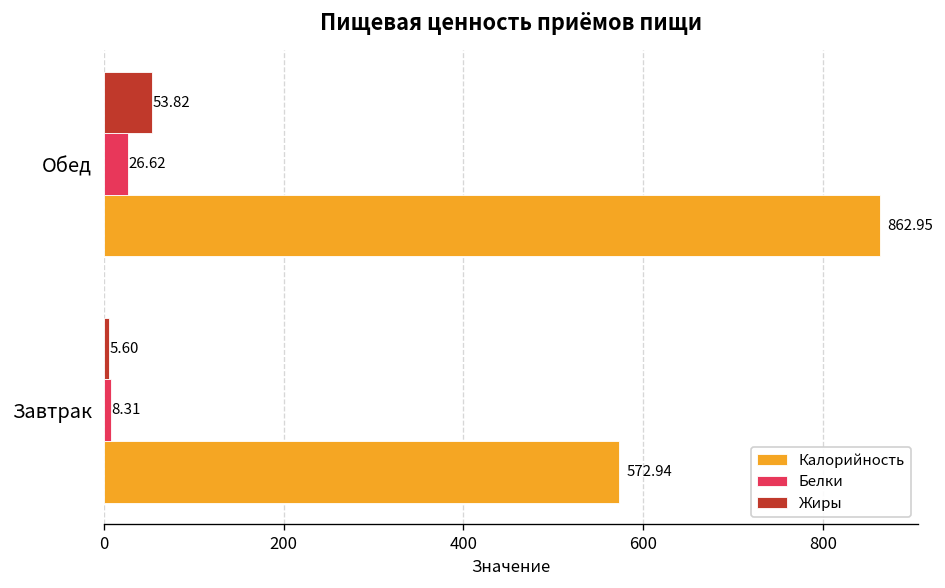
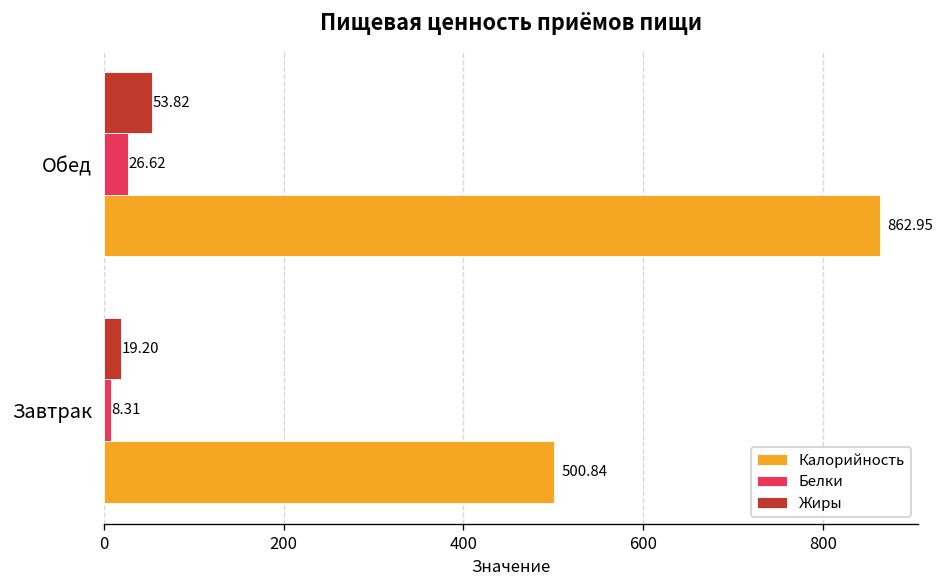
Жиры, Завтрак: 5.60 -> 19.20
Калорийность, Завтрак: 572.94 -> 500.84
